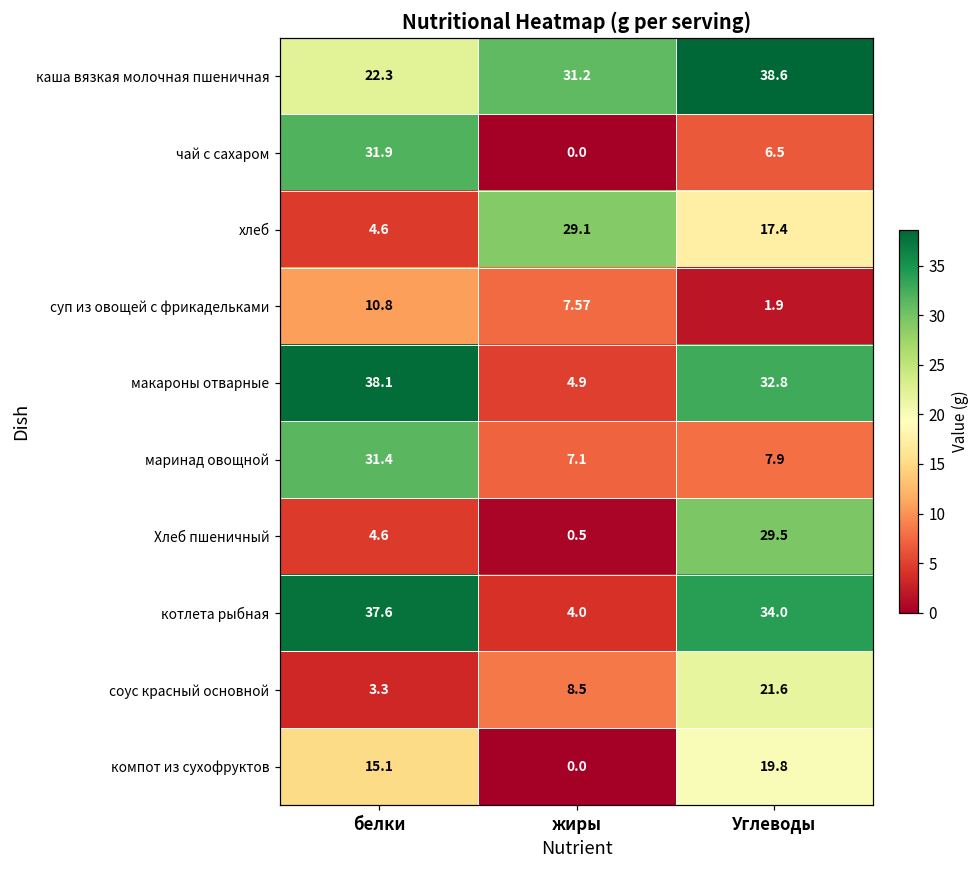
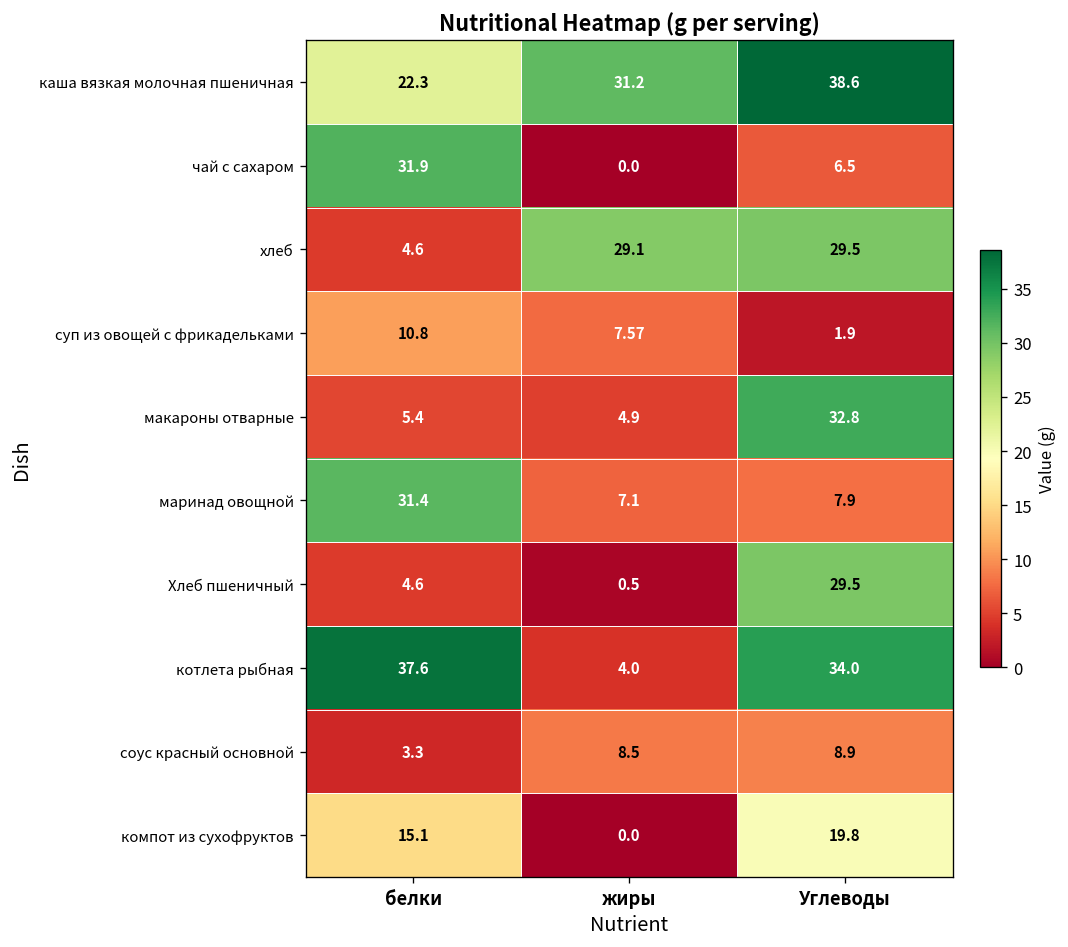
хлеб, Углеводы: 17.4 -> 29.5
макароны отварные, белки: 38.1 -> 5.4
соус красный основной, Углеводы: 21.6 -> 8.9
